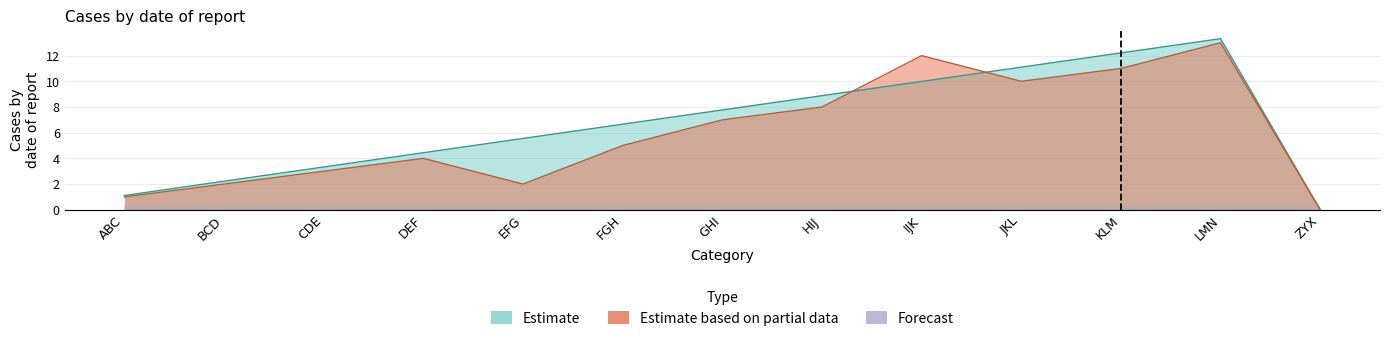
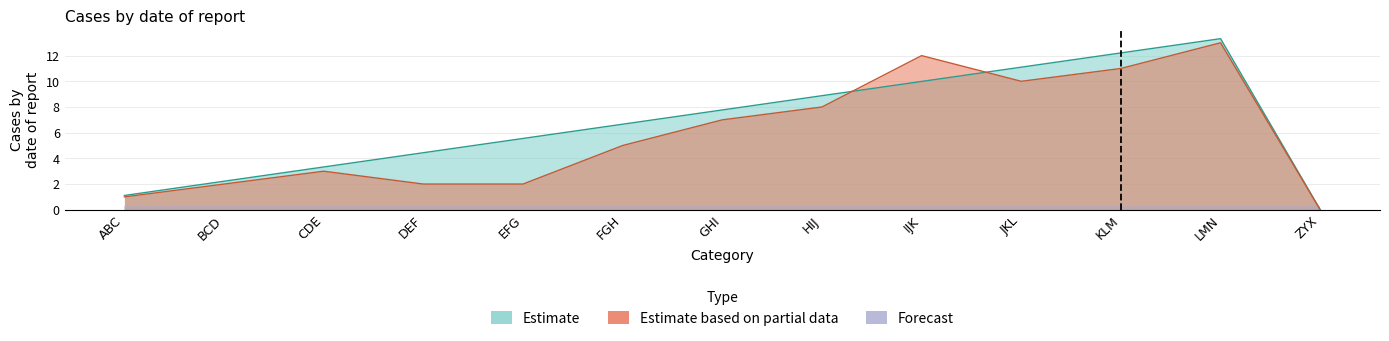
Estimate based on partial data, DEF: 4 -> 2
